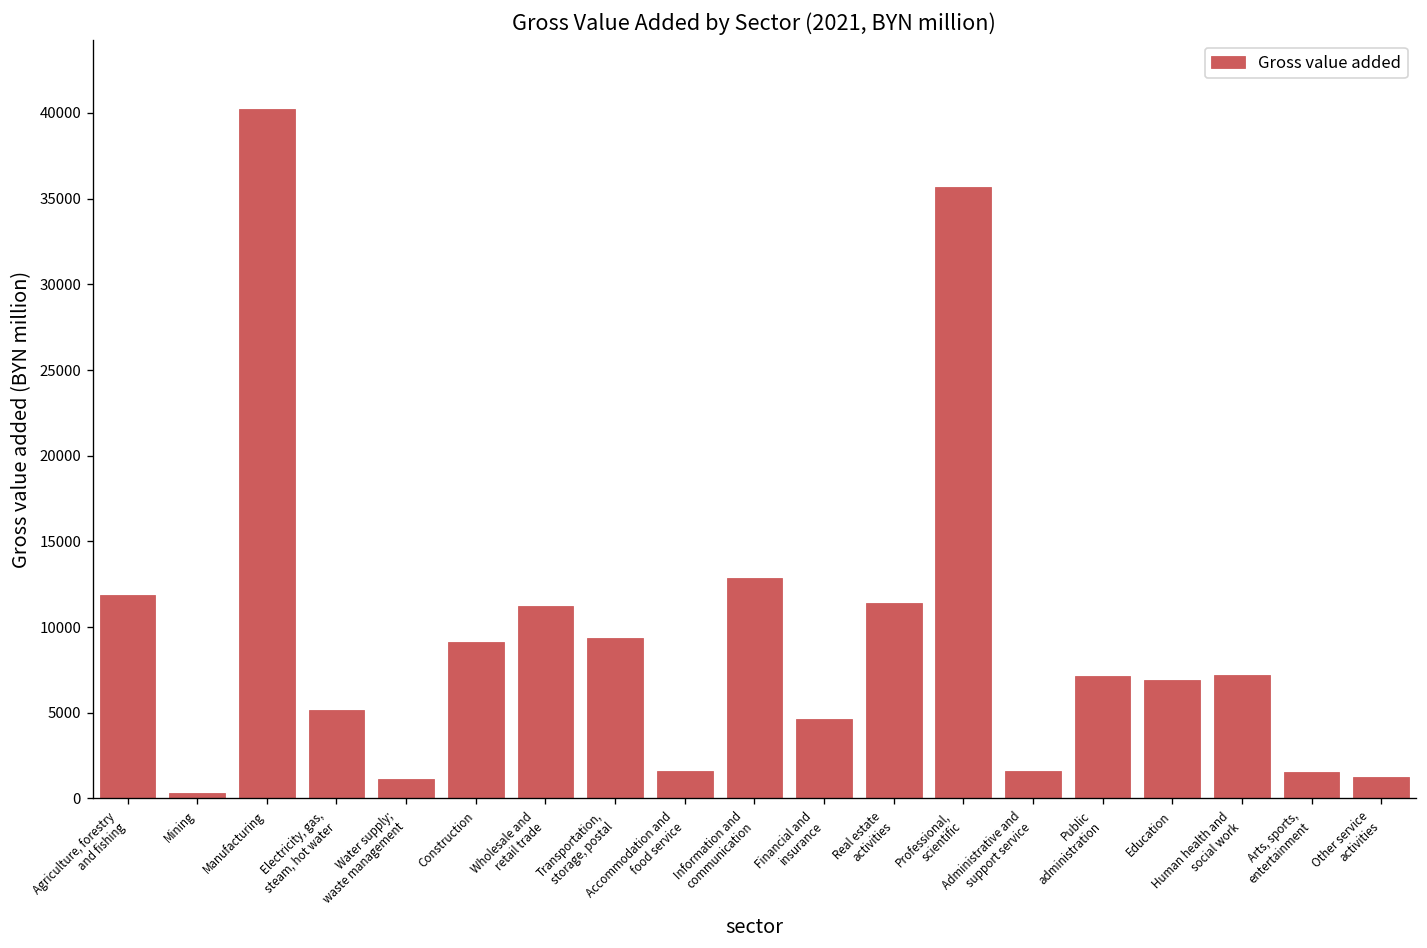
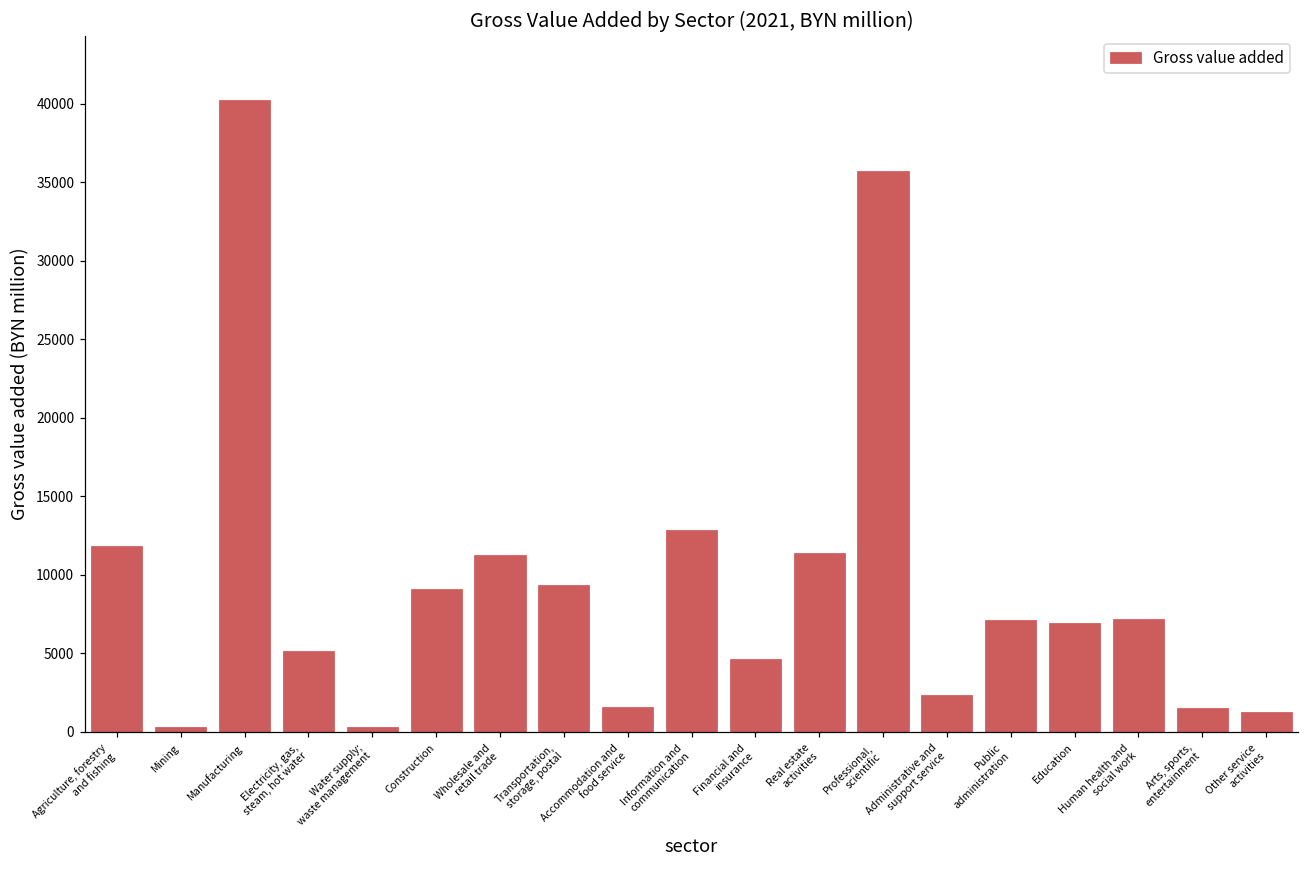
Water supply; waste management: 1200 -> 300
Administrative and support service: 1600 -> 2400
